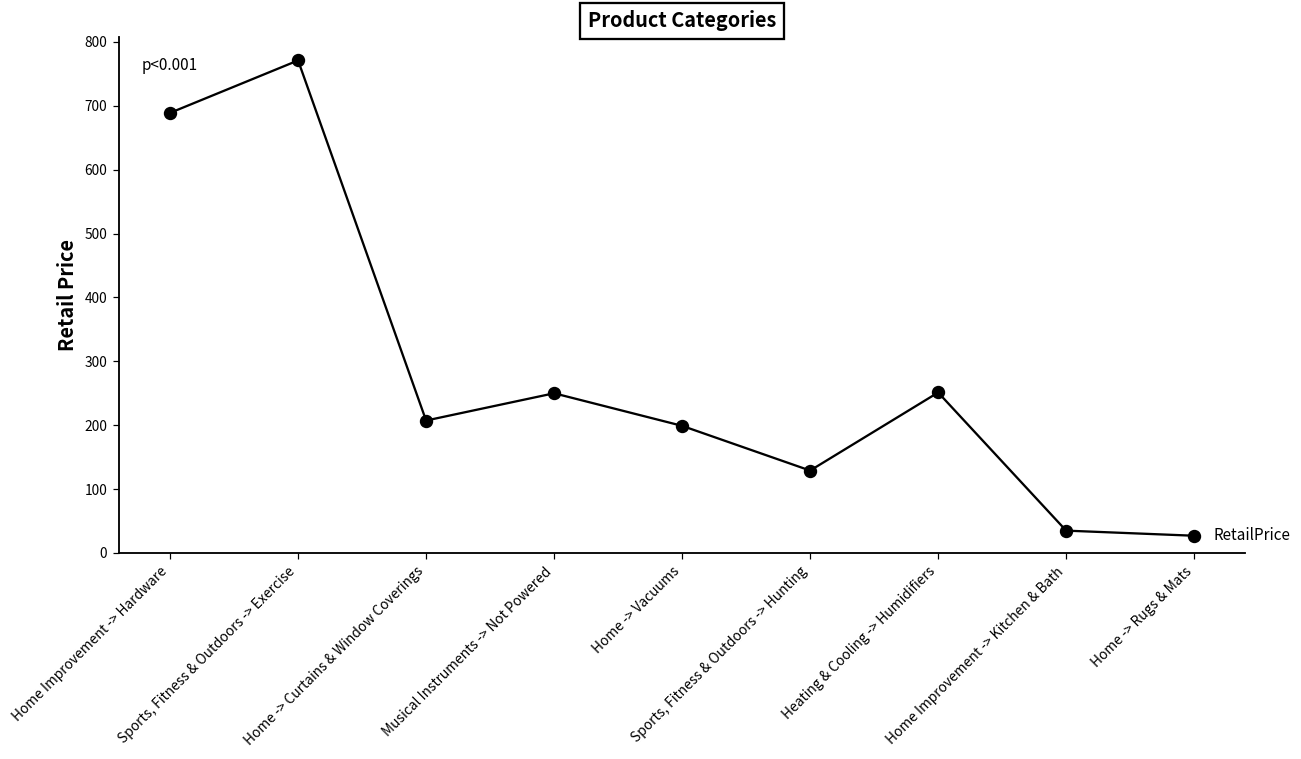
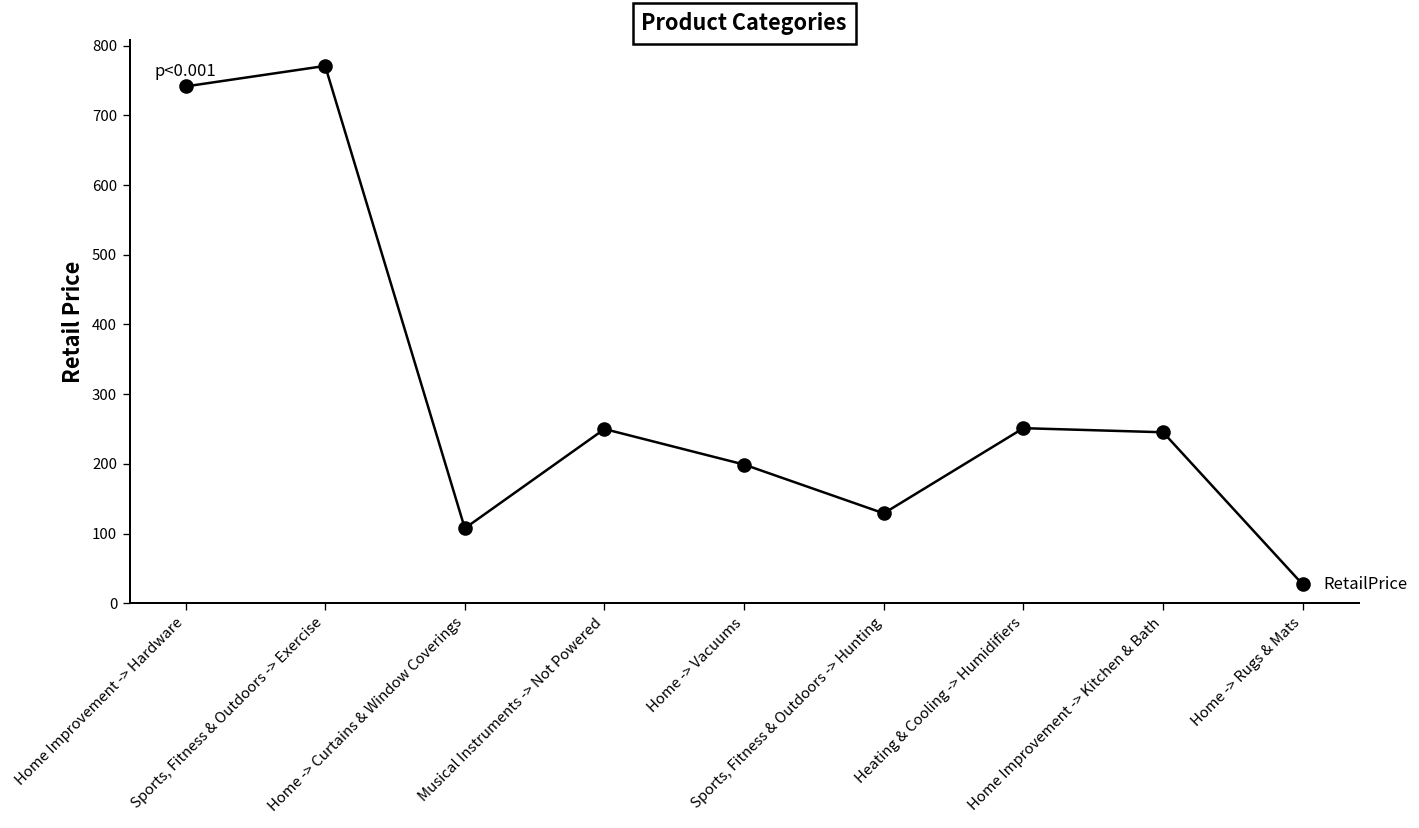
Home Improvement -> Hardware: 690 -> 740
Home -> Curtains & Window Coverings: 210 -> 110
Home Improvement -> Kitchen & Bath: 30 -> 250
